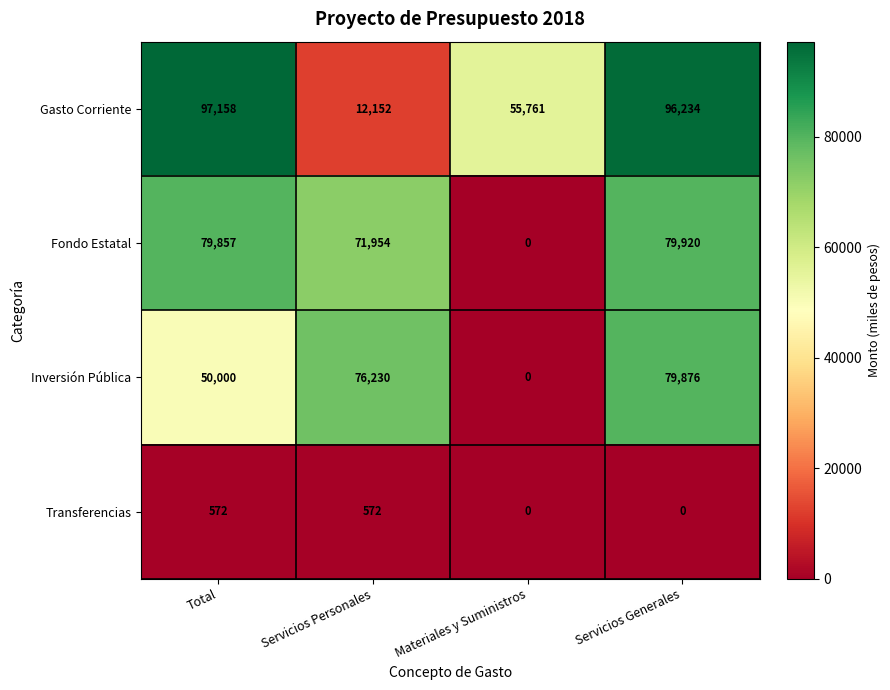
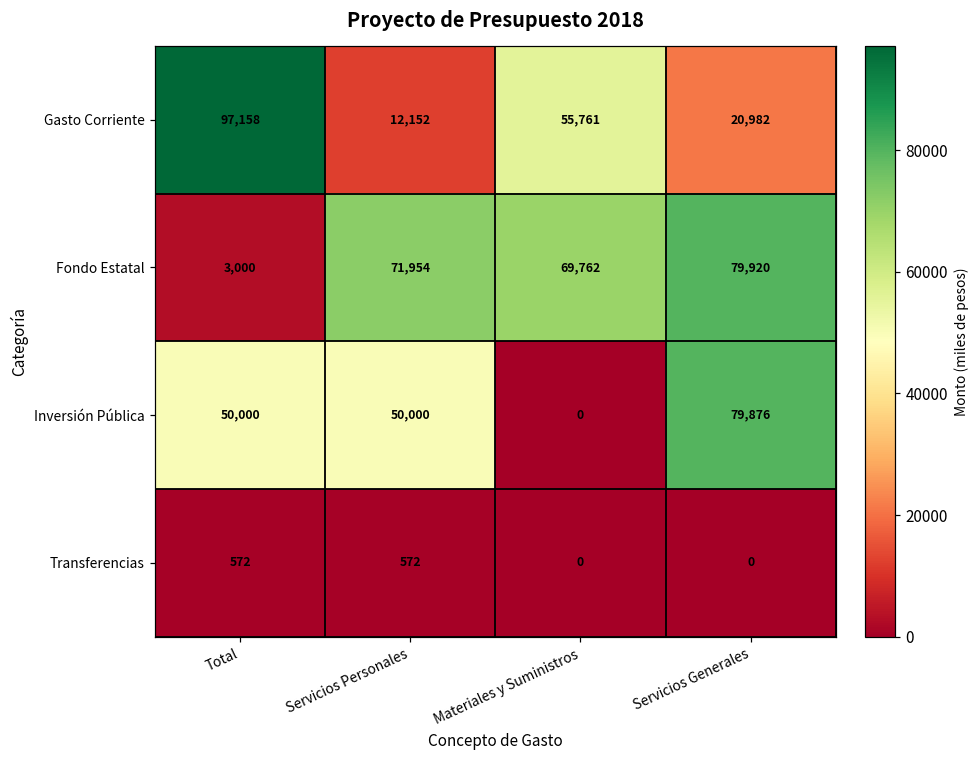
Gasto Corriente, Servicios Generales: 96,234 -> 20,982
Fondo Estatal, Total: 79,857 -> 3,000
Fondo Estatal, Materiales y Suministros: 0 -> 69,762
Inversión Pública, Servicios Personales: 76,230 -> 50,000
